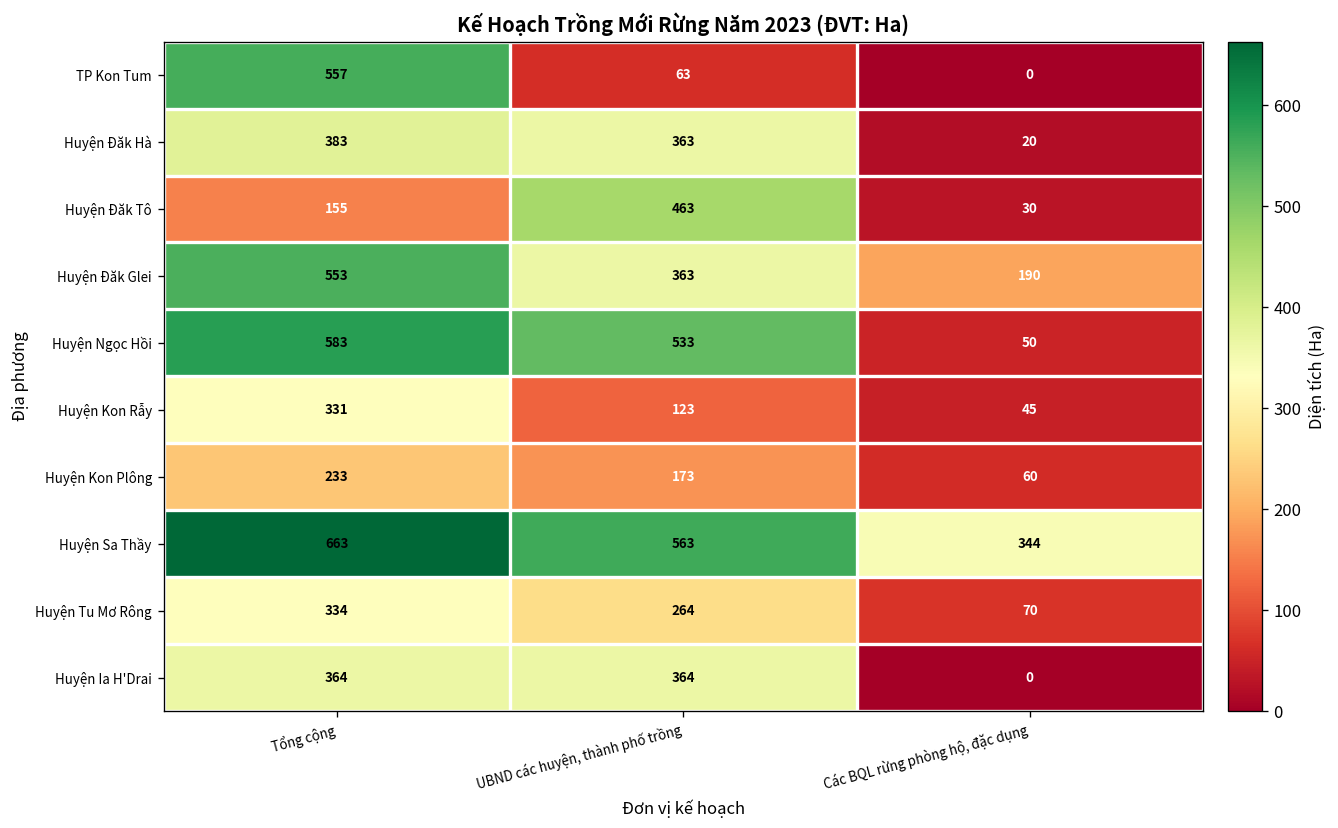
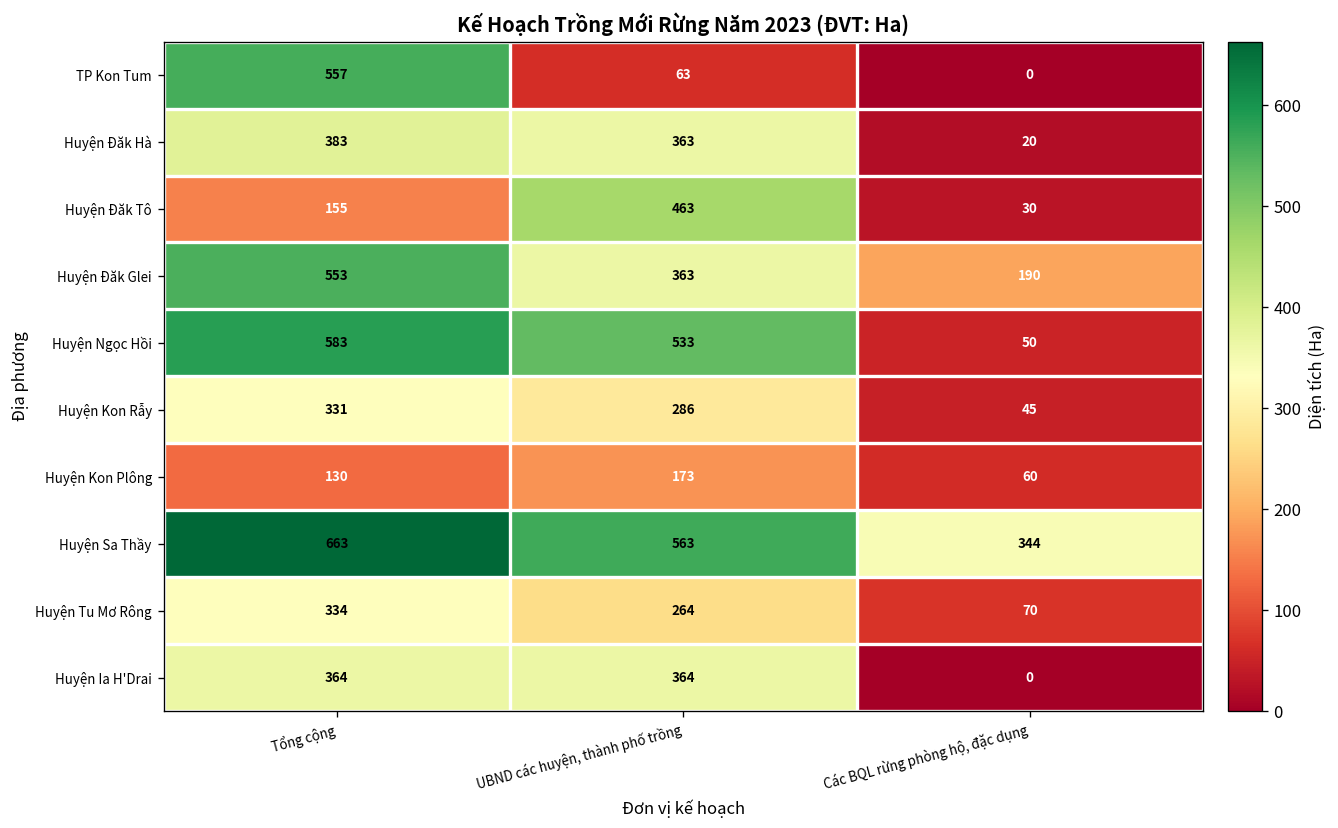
Huyện Kon Rẫy, UBND các huyện, thành phố trồng: 123 -> 286
Huyện Kon Plông, Tổng cộng: 233 -> 130
